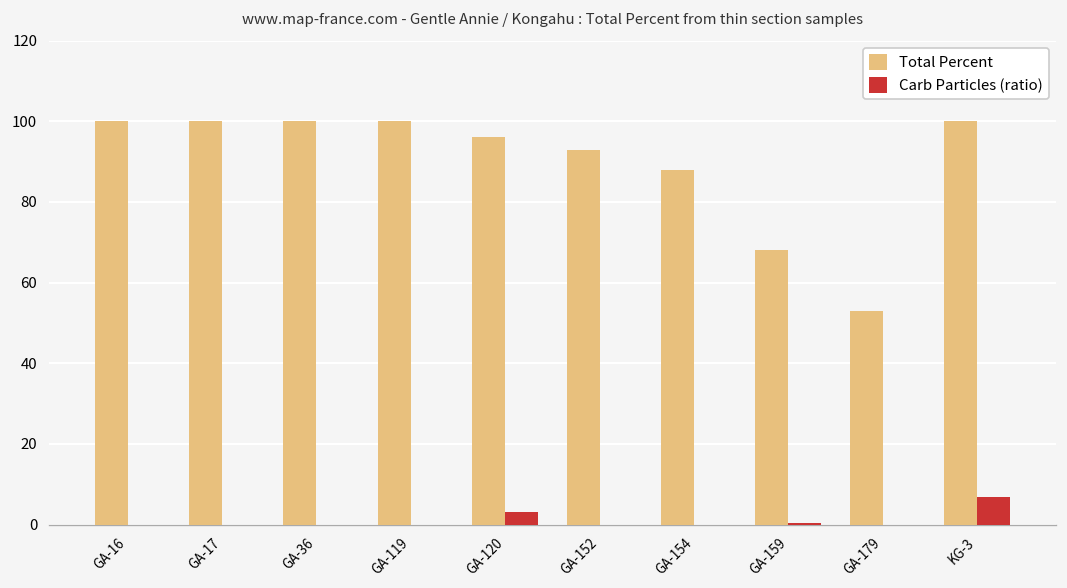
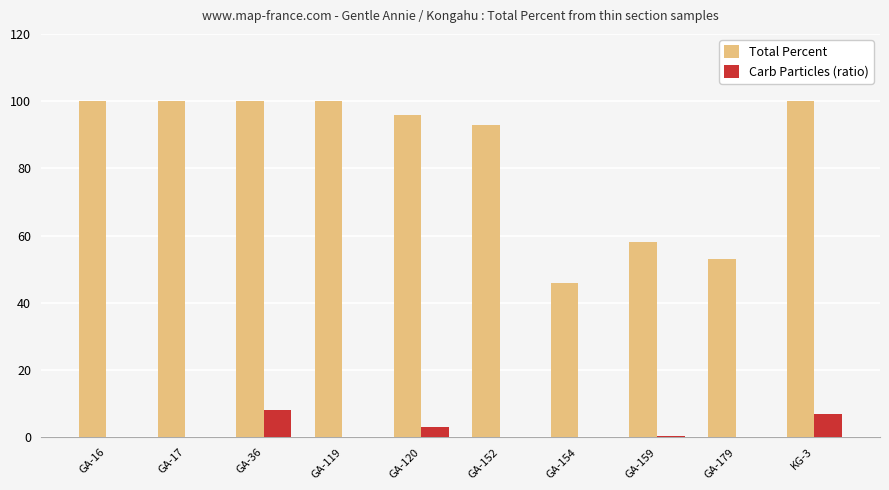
Carb Particles (ratio), GA-36: 0 -> 8
Total Percent, GA-154: 88 -> 46
Total Percent, GA-159: 68 -> 58
